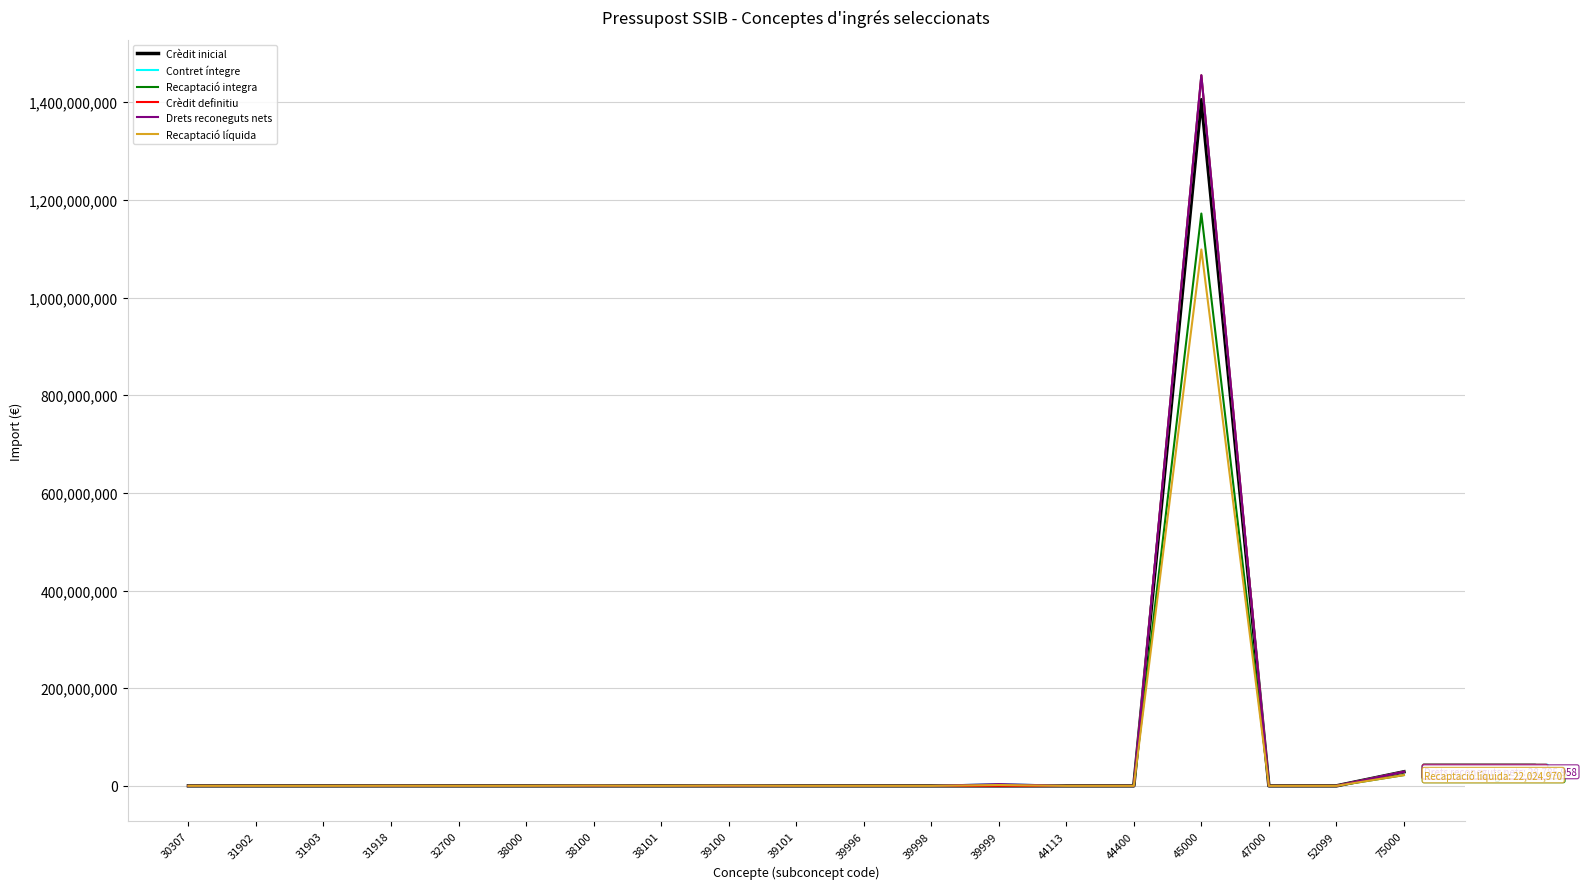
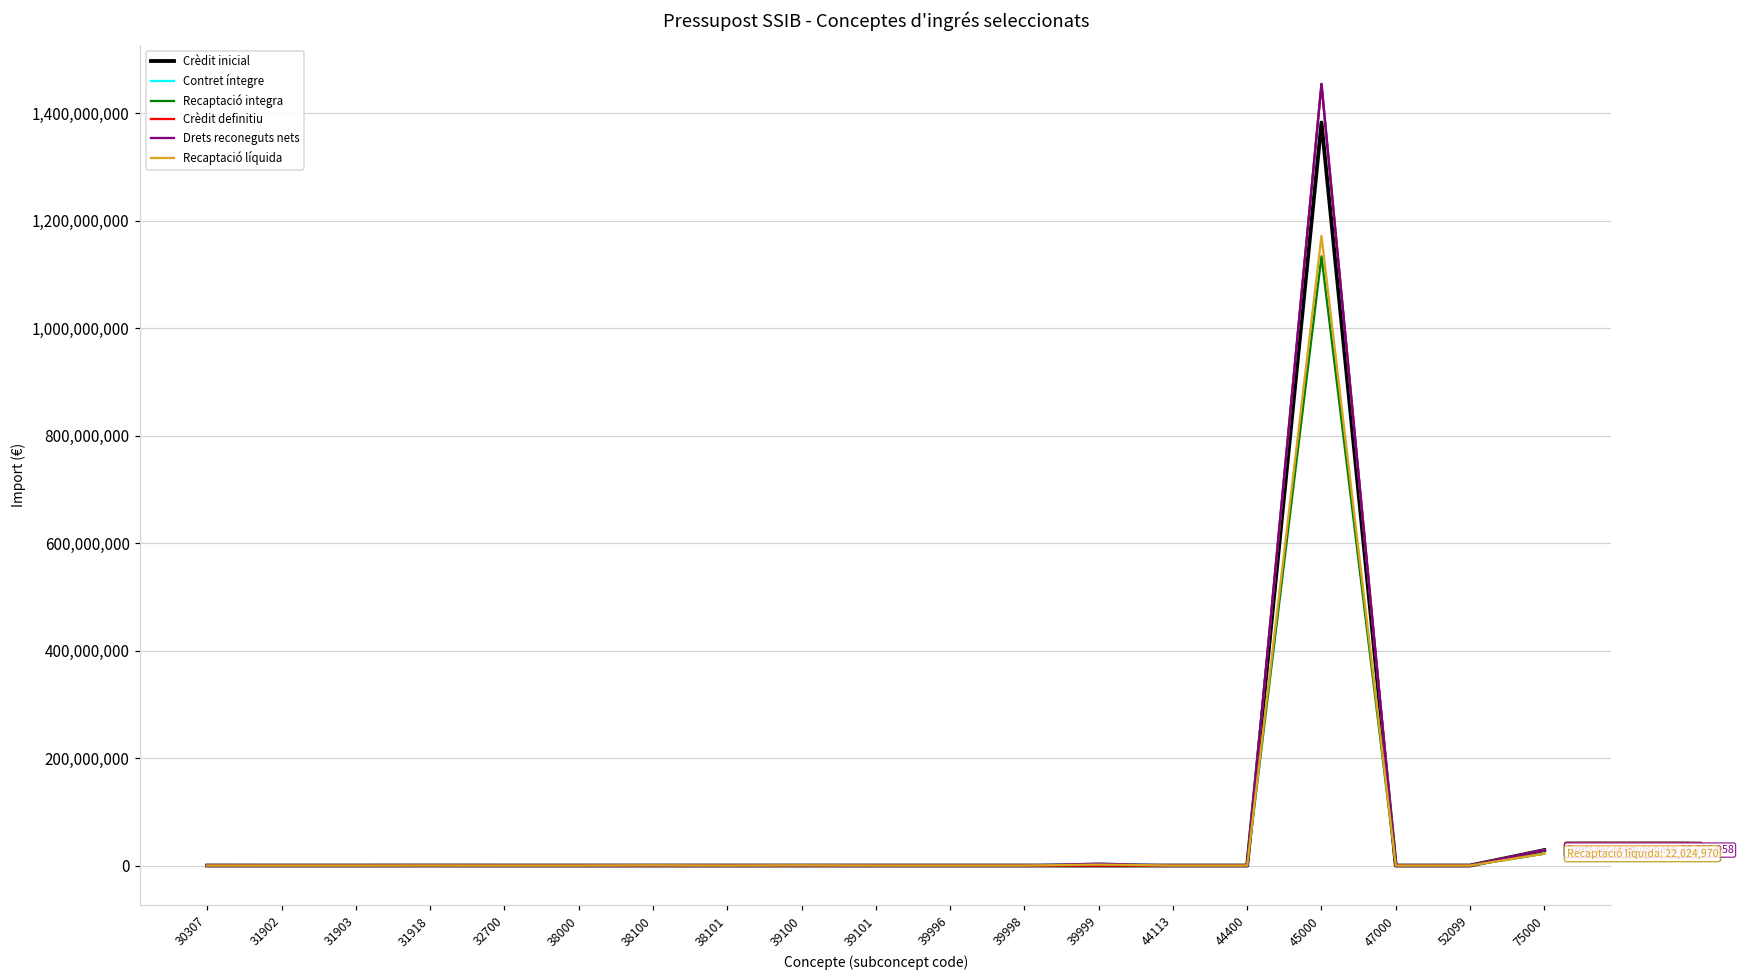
Crèdit inicial, 45000: 1,410,000,000 -> 1,380,000,000
Recaptació integra, 45000: 1,170,000,000 -> 1,130,000,000
Recaptació líquida, 45000: 1,100,000,000 -> 1,170,000,000
